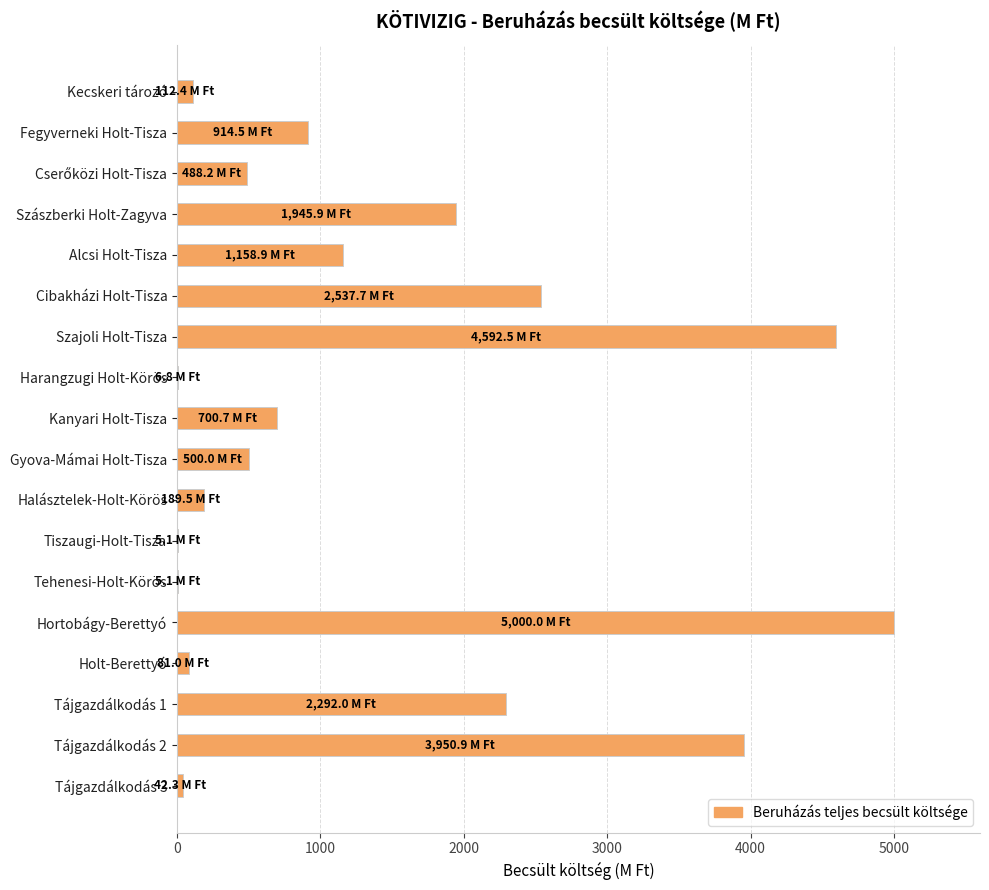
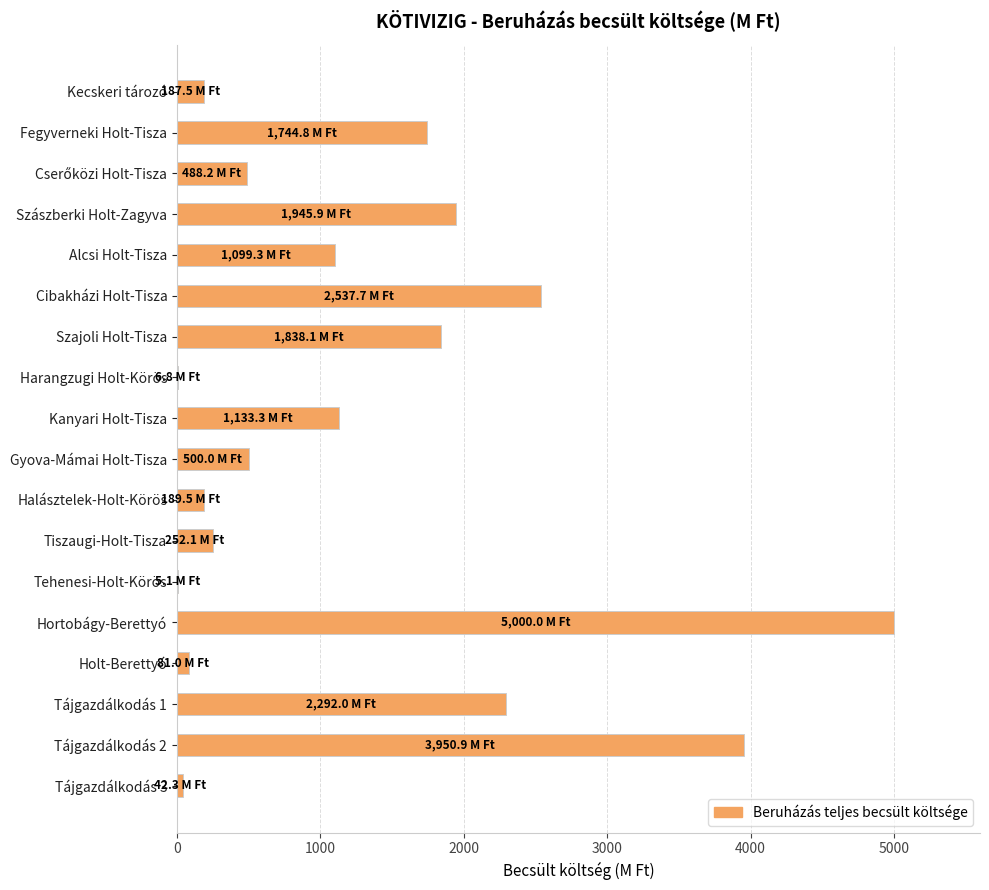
Kecskeri tározó: 112.4 -> 187.5
Fegyverneki Holt-Tisza: 914.5 -> 1,744.8
Alcsi Holt-Tisza: 1,158.9 -> 1,099.3
Szajoli Holt-Tisza: 4,592.5 -> 1,838.1
Kanyari Holt-Tisza: 700.7 -> 1,133.3
Tiszaugi-Holt-Tisza: 5.1 -> 252.1
